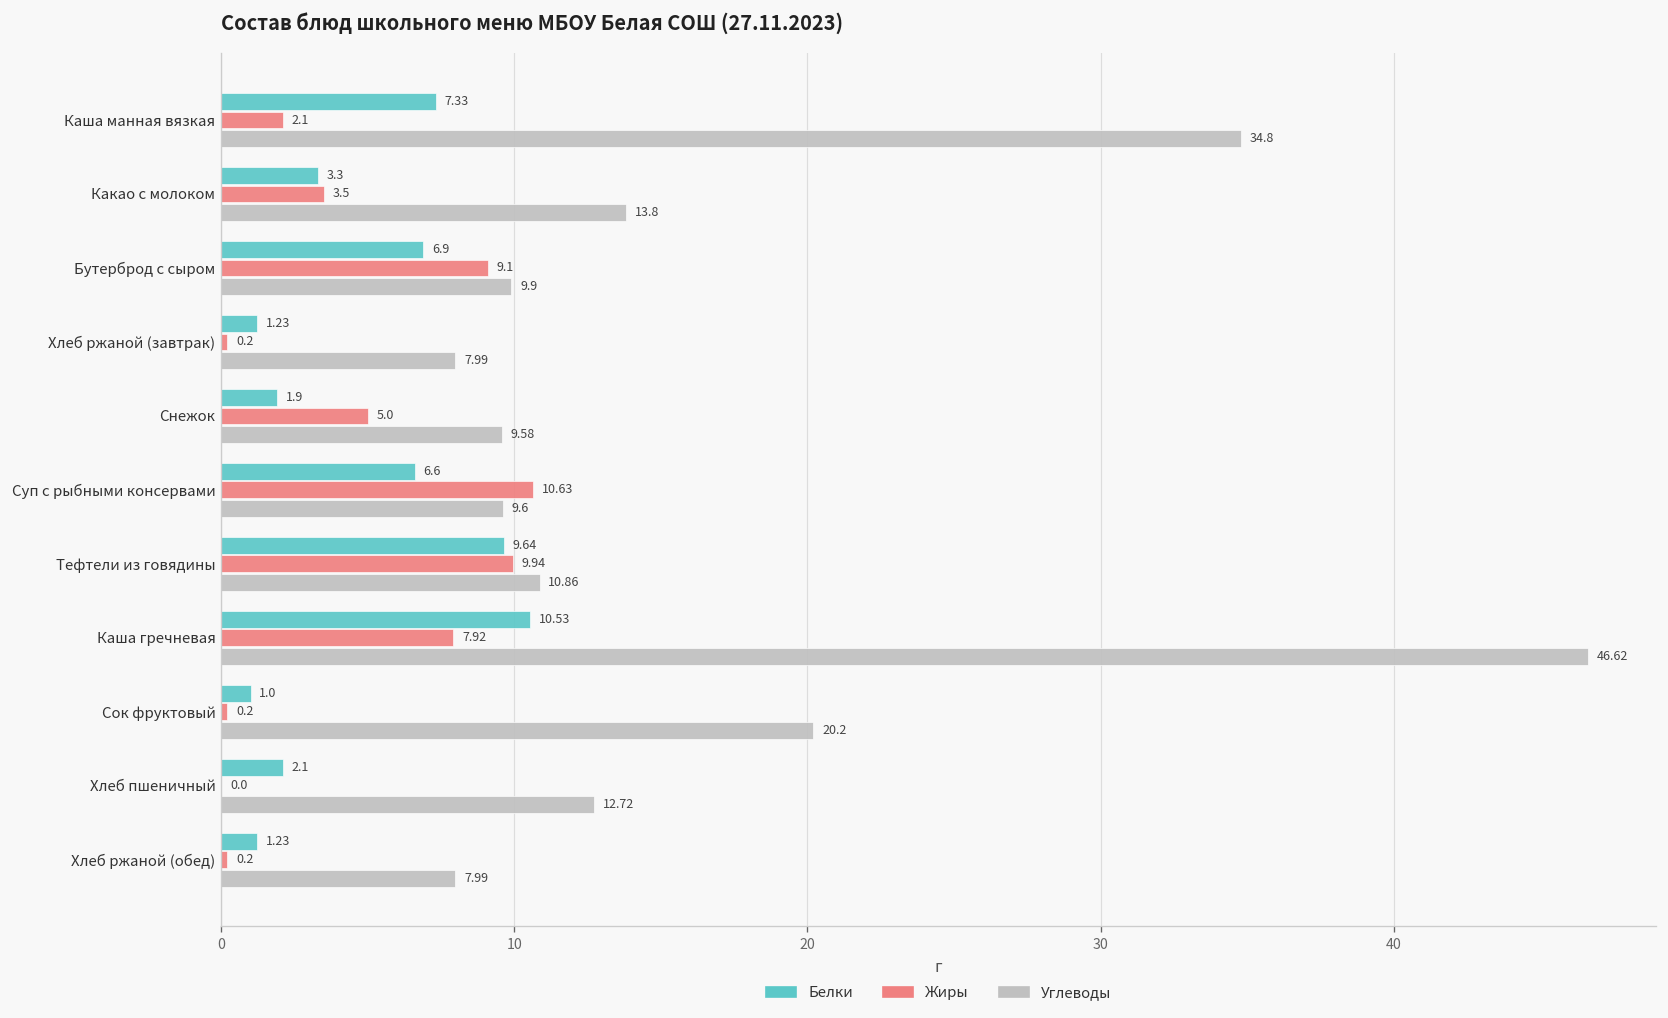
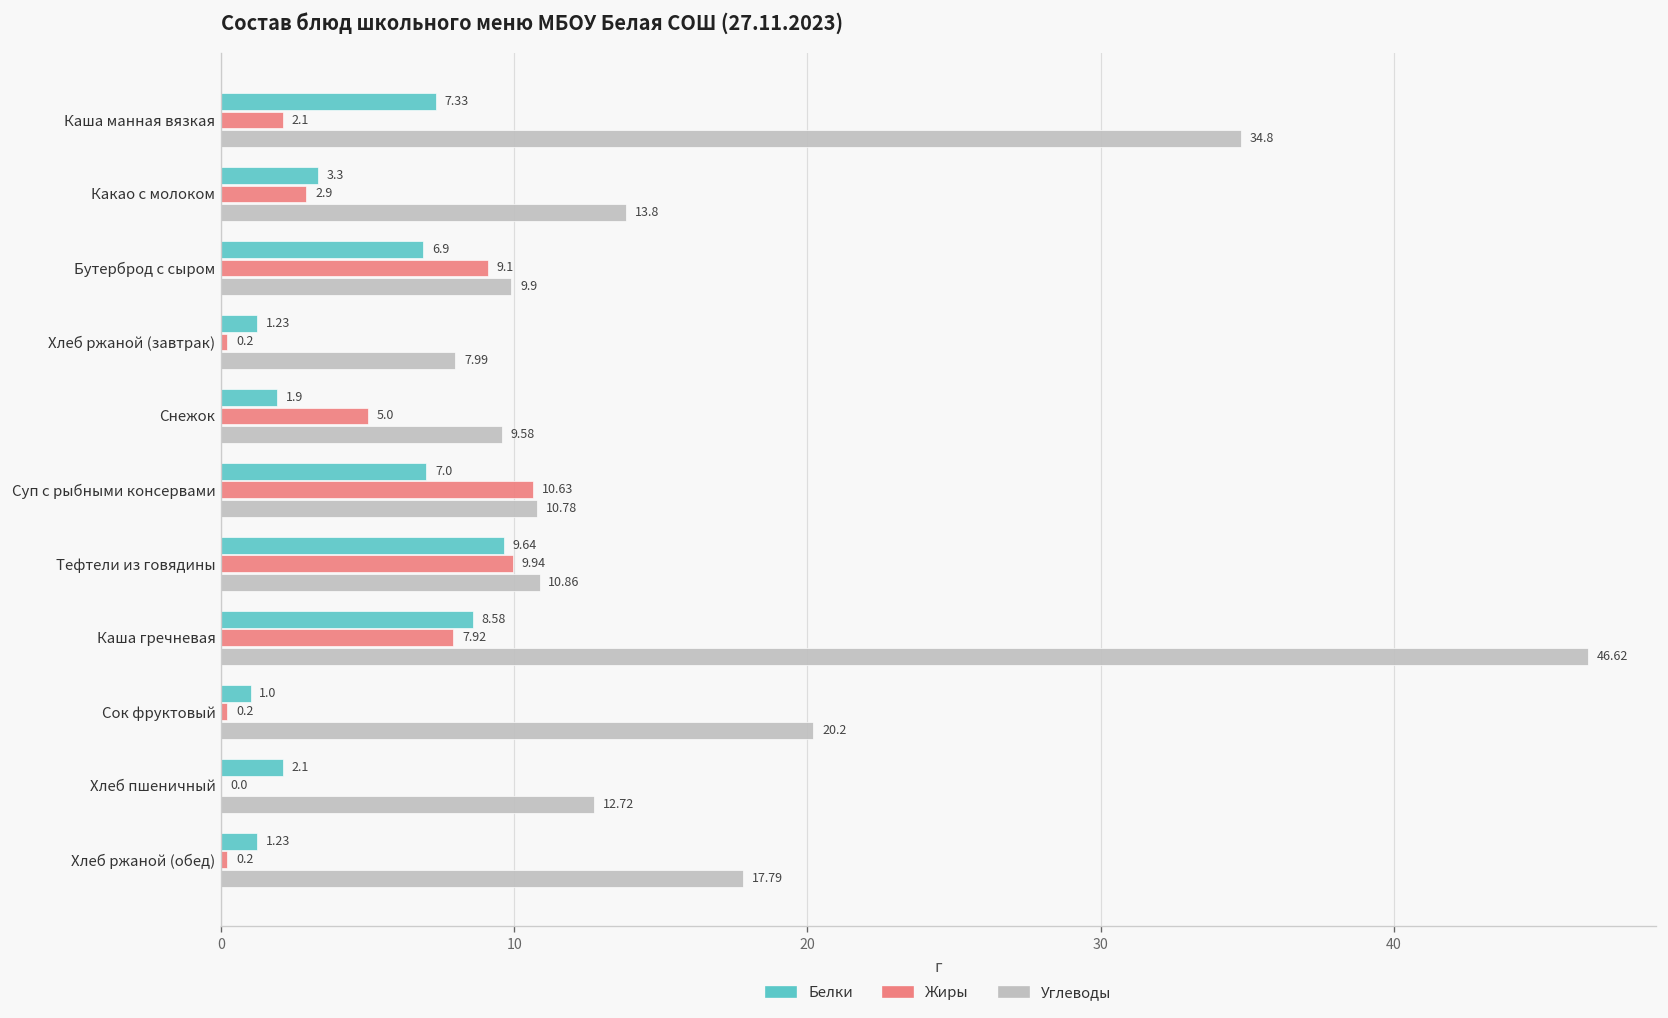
Жиры, Какао с молоком: 3.5 -> 2.9
Белки, Суп с рыбными консервами: 6.6 -> 7.0
Углеводы, Суп с рыбными консервами: 9.6 -> 10.78
Белки, Каша гречневая: 10.53 -> 8.58
Углеводы, Хлеб ржаной (обед): 7.99 -> 17.79
